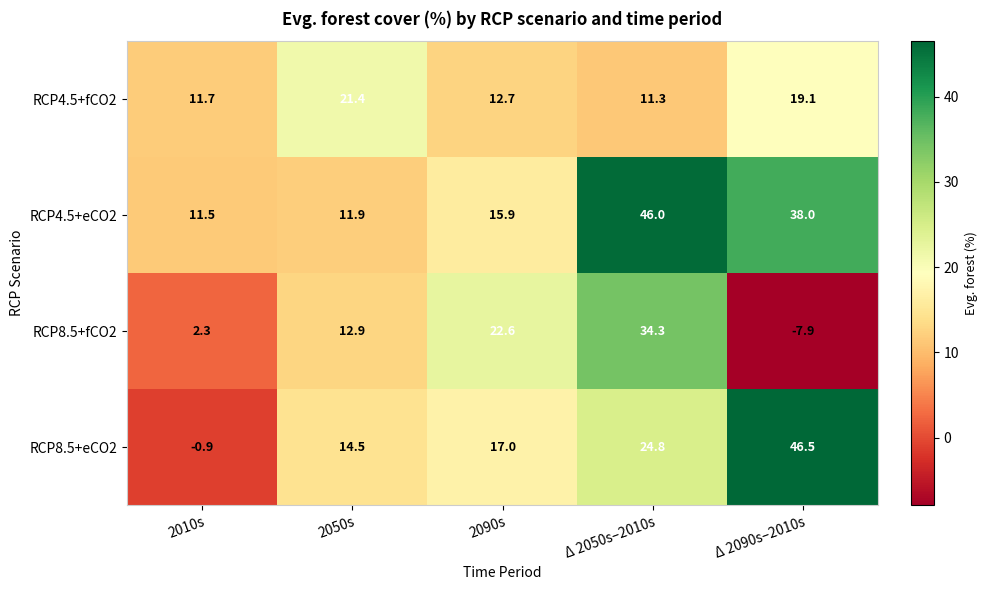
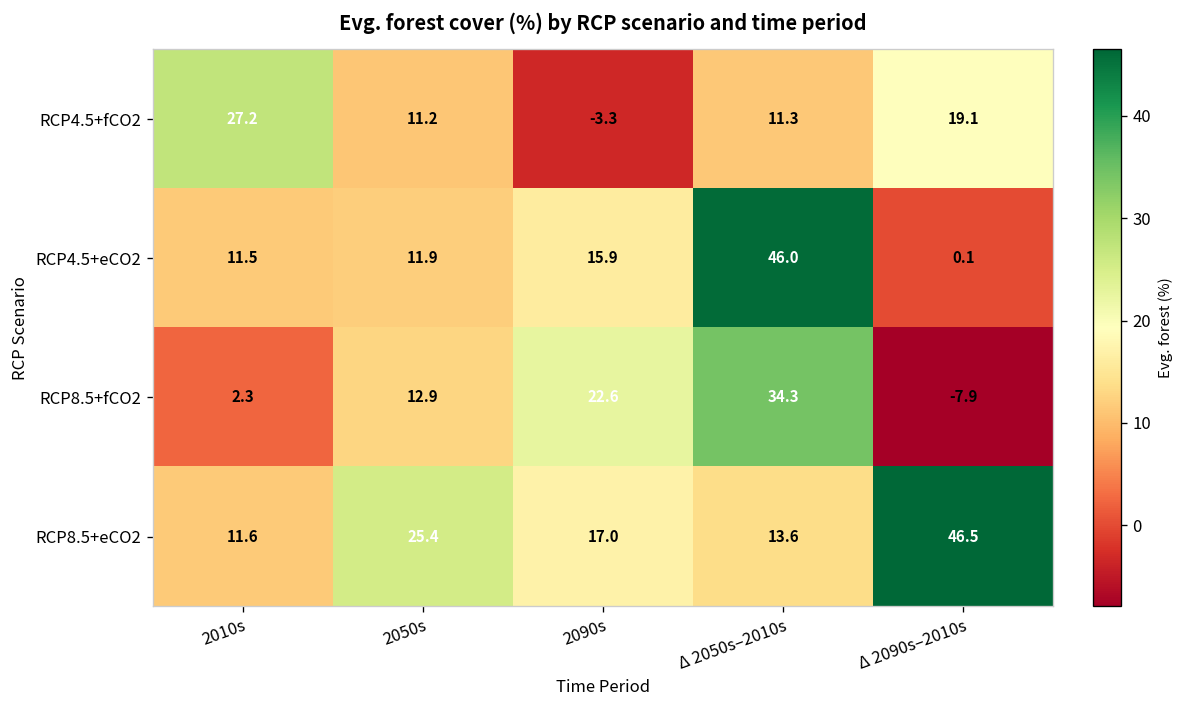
RCP4.5+fCO2, 2010s: 11.7 -> 27.2
RCP4.5+fCO2, 2050s: 21.4 -> 11.2
RCP4.5+fCO2, 2090s: 12.7 -> -3.3
RCP4.5+eCO2, Δ 2090s–2010s: 38.0 -> 0.1
RCP8.5+eCO2, 2010s: -0.9 -> 11.6
RCP8.5+eCO2, 2050s: 14.5 -> 25.4
RCP8.5+eCO2, Δ 2050s–2010s: 24.8 -> 13.6
